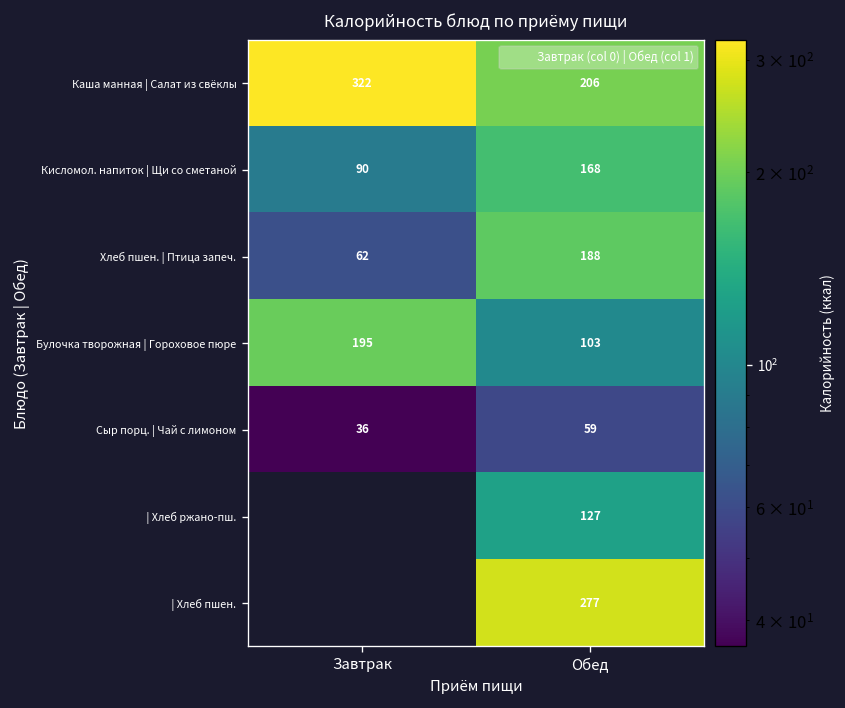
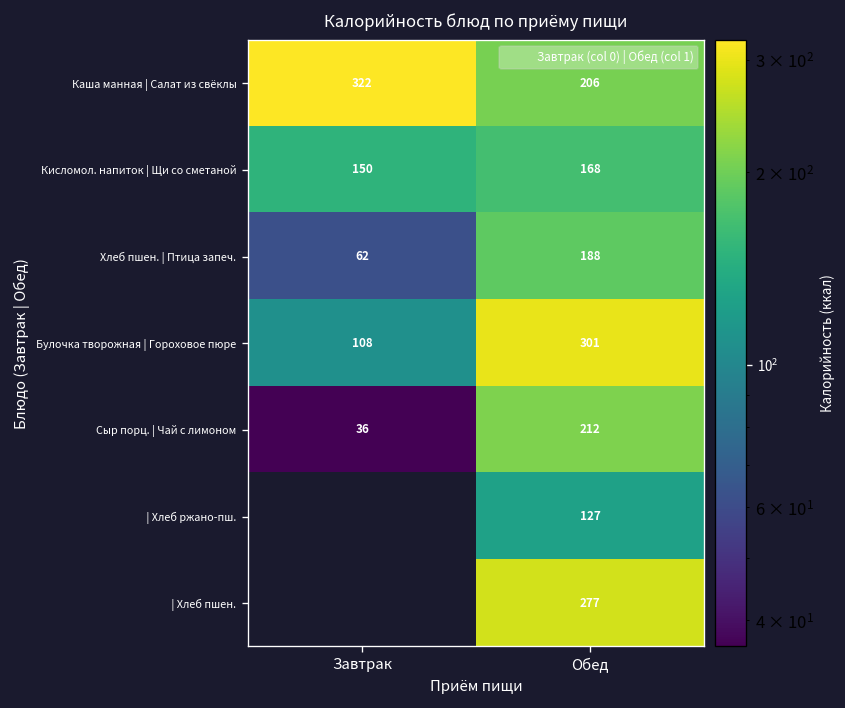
Кисломол. напиток | Щи со сметаной, Завтрак: 90 -> 150
Булочка творожная | Гороховое пюре, Завтрак: 195 -> 108
Булочка творожная | Гороховое пюре, Обед: 103 -> 301
Сыр порц. | Чай с лимоном, Обед: 59 -> 212
